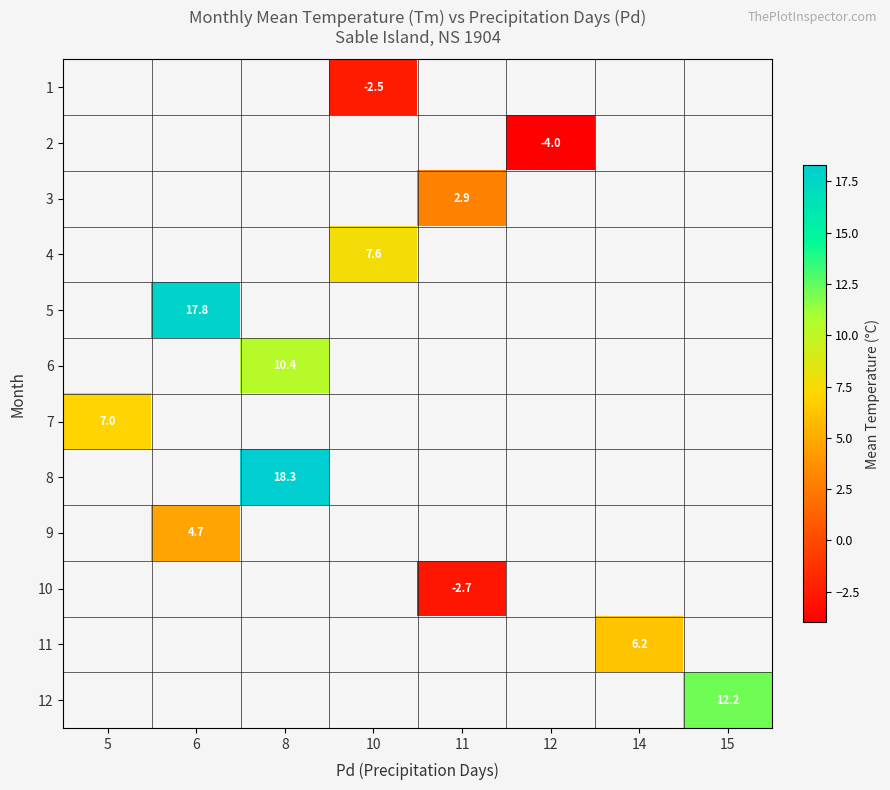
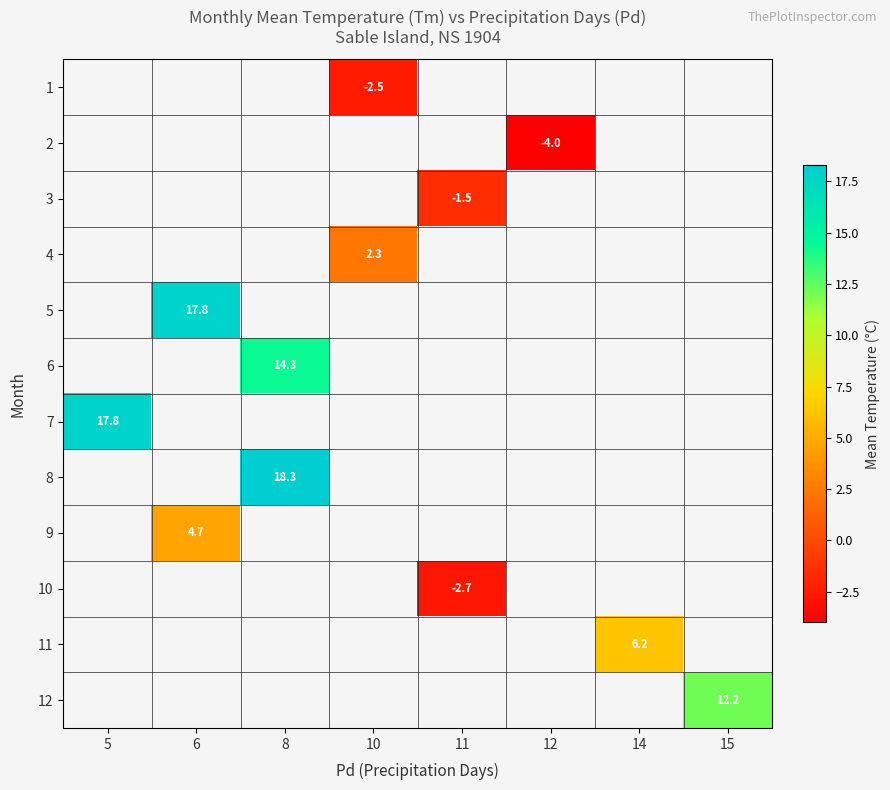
3, 11: 2.9 -> -1.5
4, 10: 7.6 -> 2.3
6, 8: 10.4 -> 14.3
7, 5: 7.0 -> 17.8
